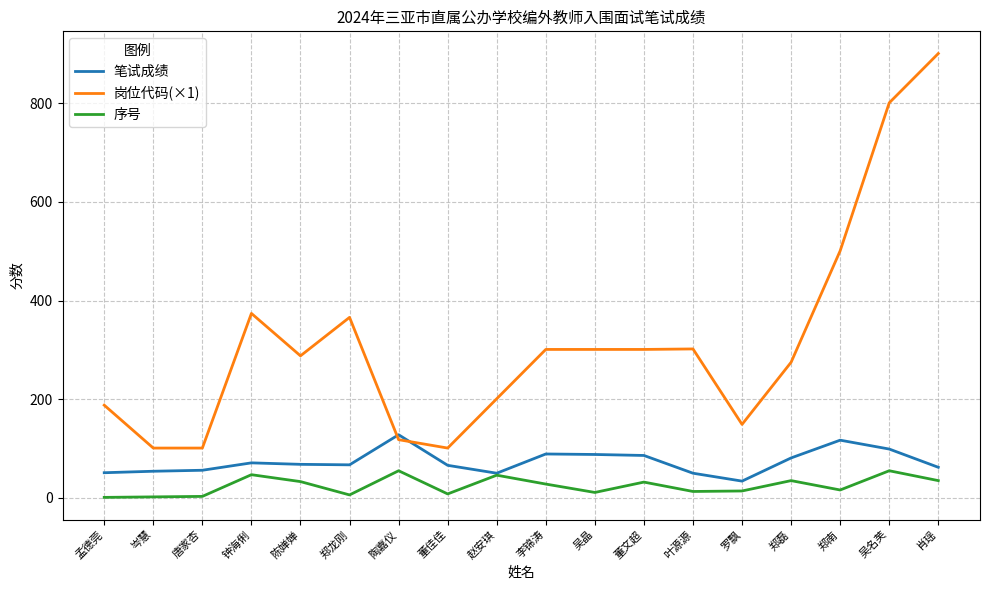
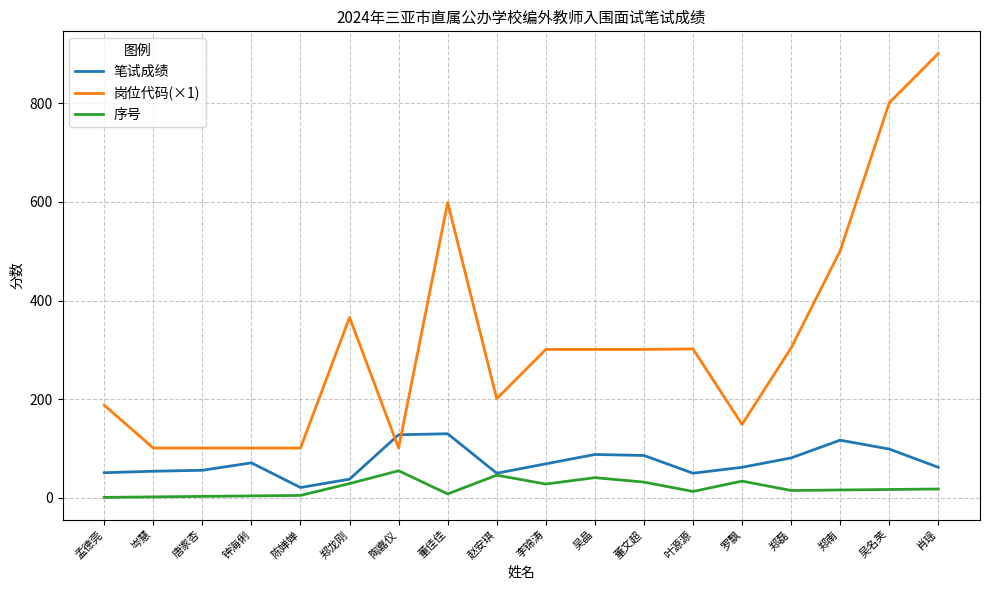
岗位代码(×1), 钟海俐: 370 -> 100
序号, 钟海俐: 50 -> 0
笔试成绩, 陈婵婵: 70 -> 20
岗位代码(×1), 陈婵婵: 290 -> 100
序号, 陈婵婵: 30 -> 10
笔试成绩, 郑龙刚: 70 -> 40
序号, 郑龙刚: 10 -> 30
岗位代码(×1), 陶嘉仪: 120 -> 100
笔试成绩, 董佳佳: 70 -> 130
岗位代码(×1), 董佳佳: 100 -> 600
笔试成绩, 李锦涛: 90 -> 70
序号, 吴晶: 10 -> 40
笔试成绩, 罗飘: 30 -> 60
序号, 罗飘: 10 -> 30
岗位代码(×1), 郑磊: 280 -> 300
序号, 郑磊: 40 -> 20
序号, 吴名芙: 60 -> 20
序号, 肖瑶: 40 -> 20
